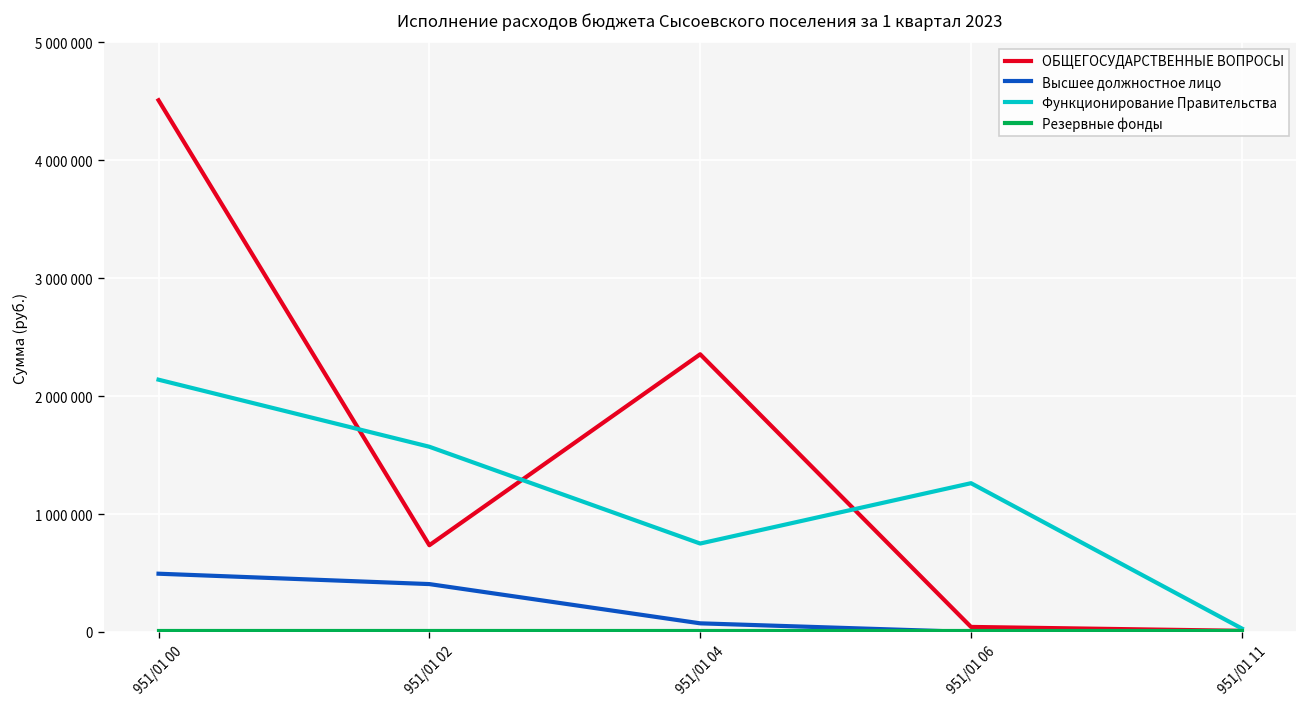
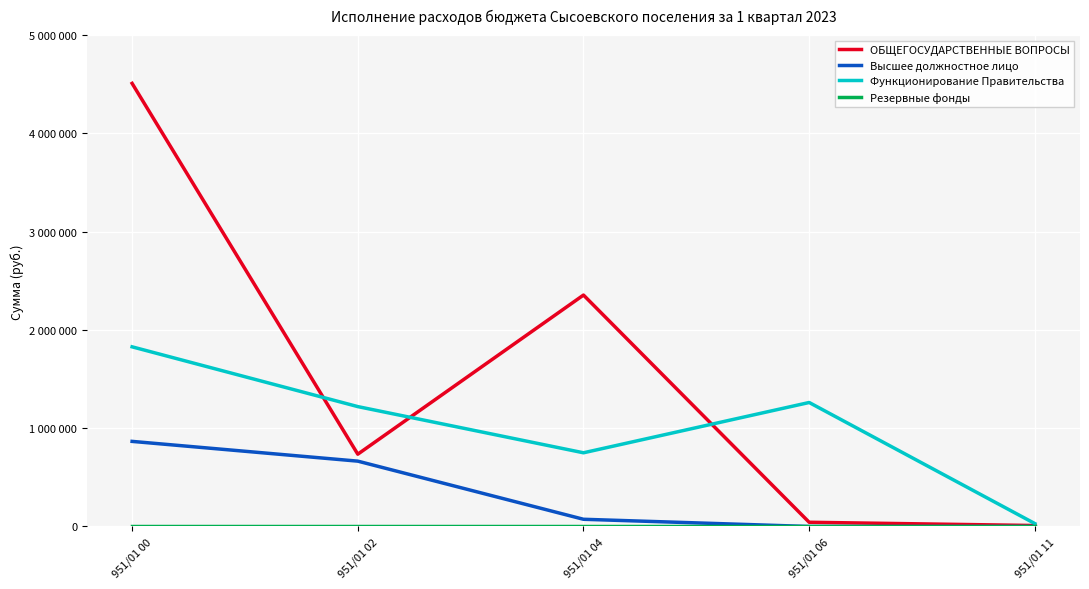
Высшее должностное лицо, 951/01 00: 500000 -> 900000
Функционирование Правительства, 951/01 00: 2100000 -> 1800000
Высшее должностное лицо, 951/01 02: 400000 -> 700000
Функционирование Правительства, 951/01 02: 1600000 -> 1200000
